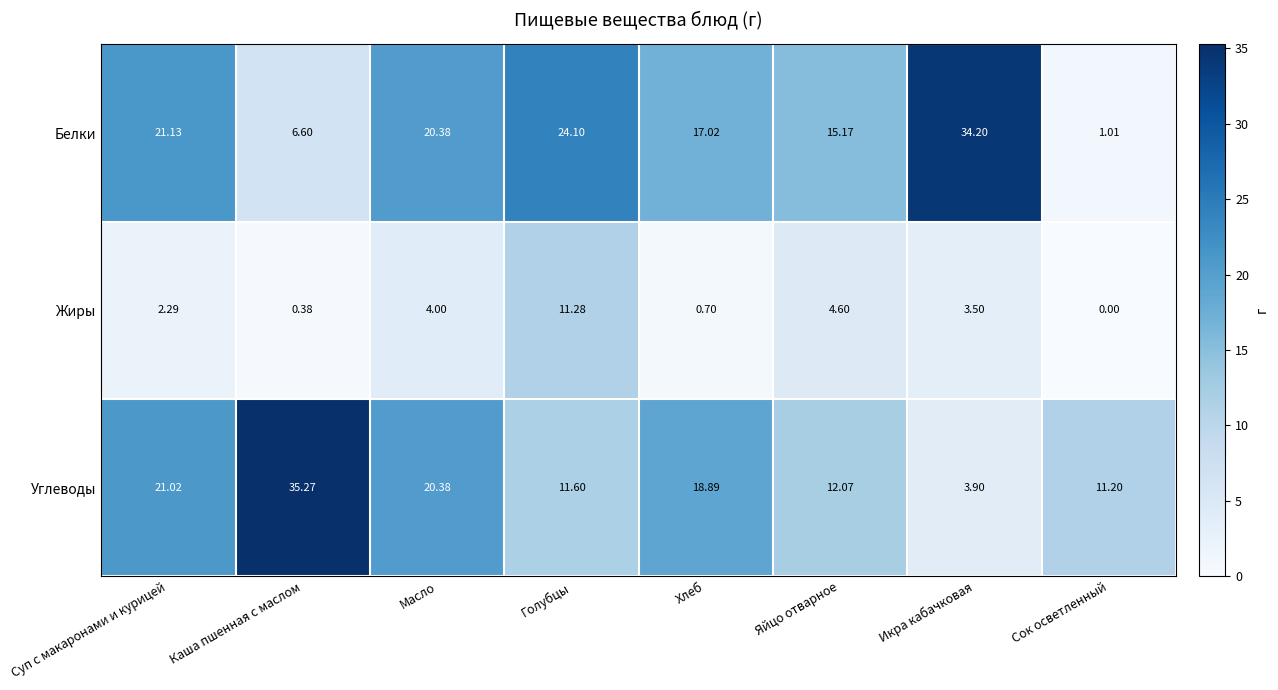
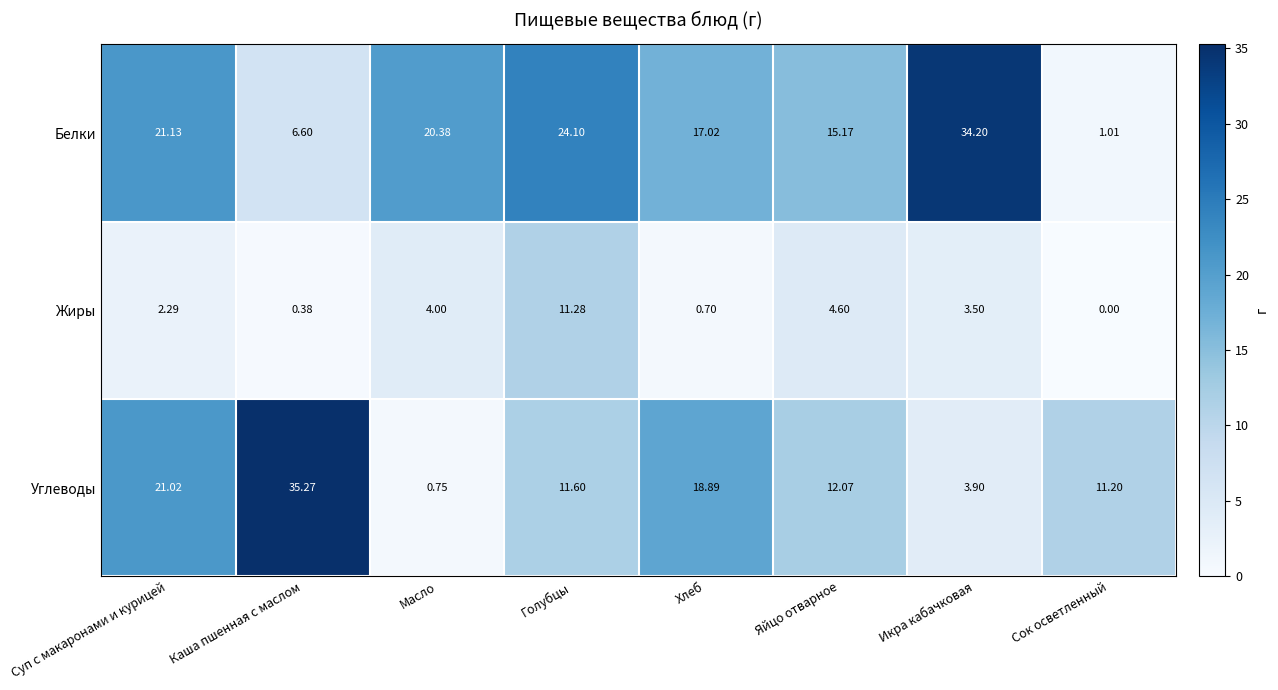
Углеводы, Масло: 20.38 -> 0.75
